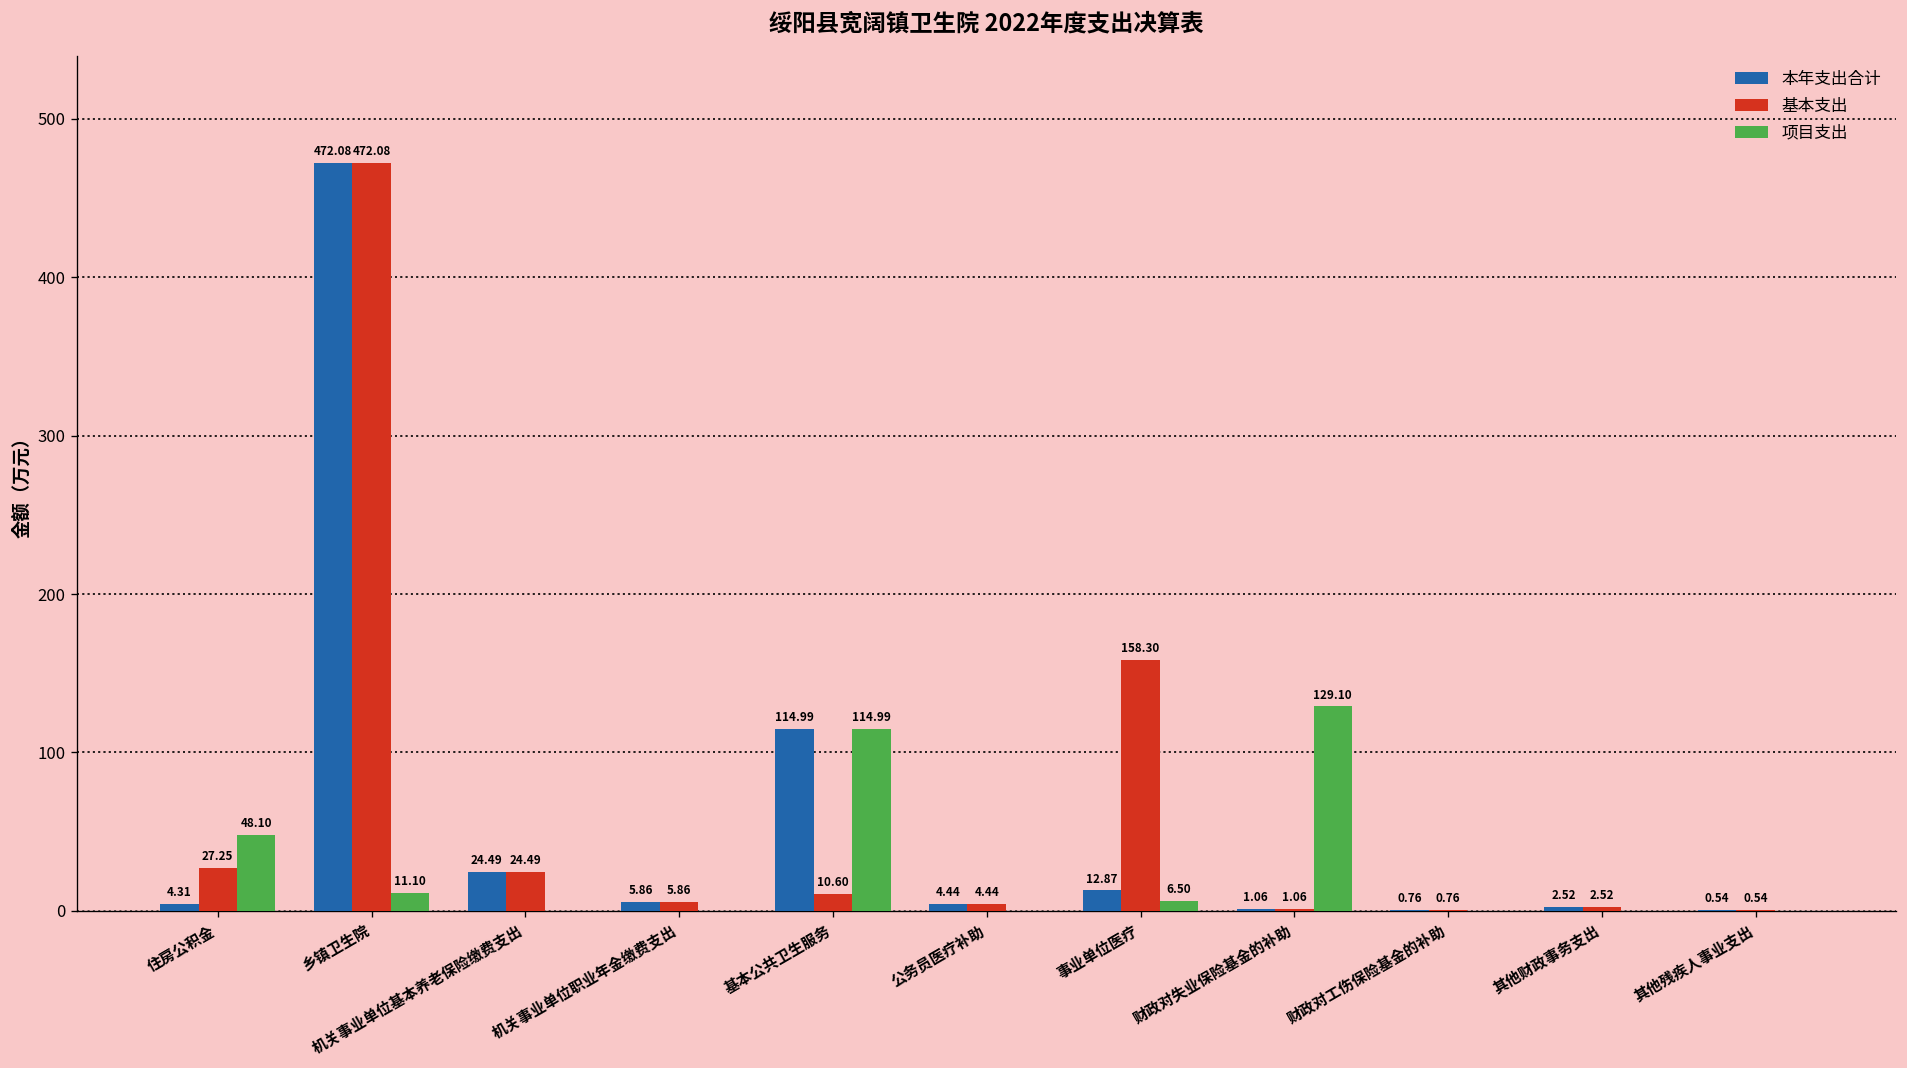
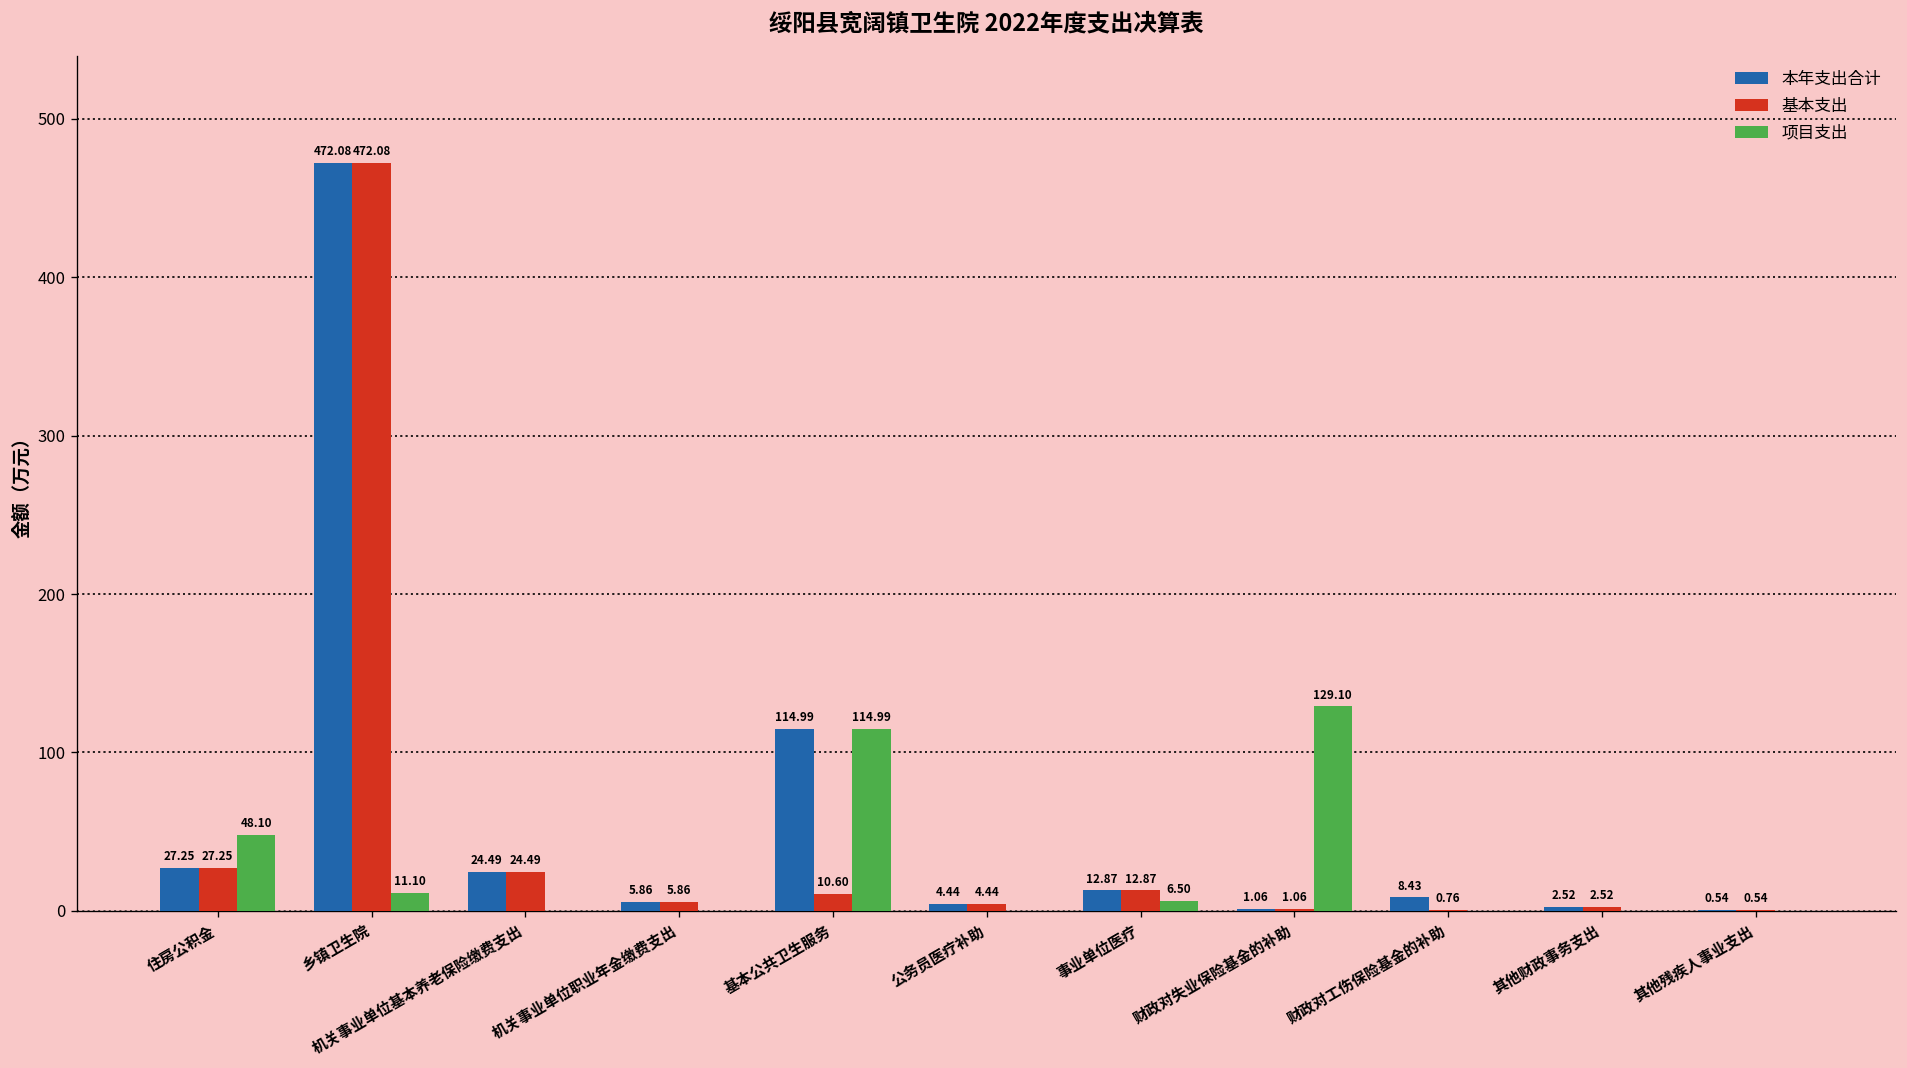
本年支出合计, 住房公积金: 4.31 -> 27.25
基本支出, 事业单位医疗: 158.30 -> 12.87
本年支出合计, 财政对工伤保险基金的补助: 0.76 -> 8.43
